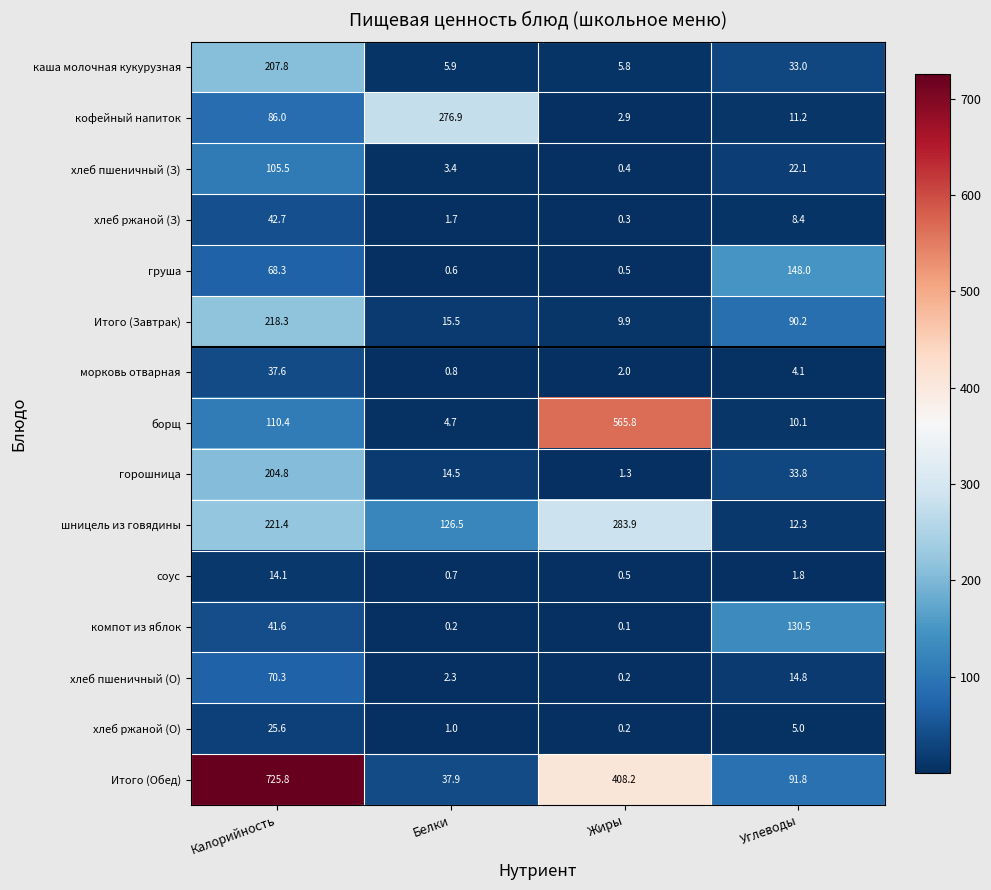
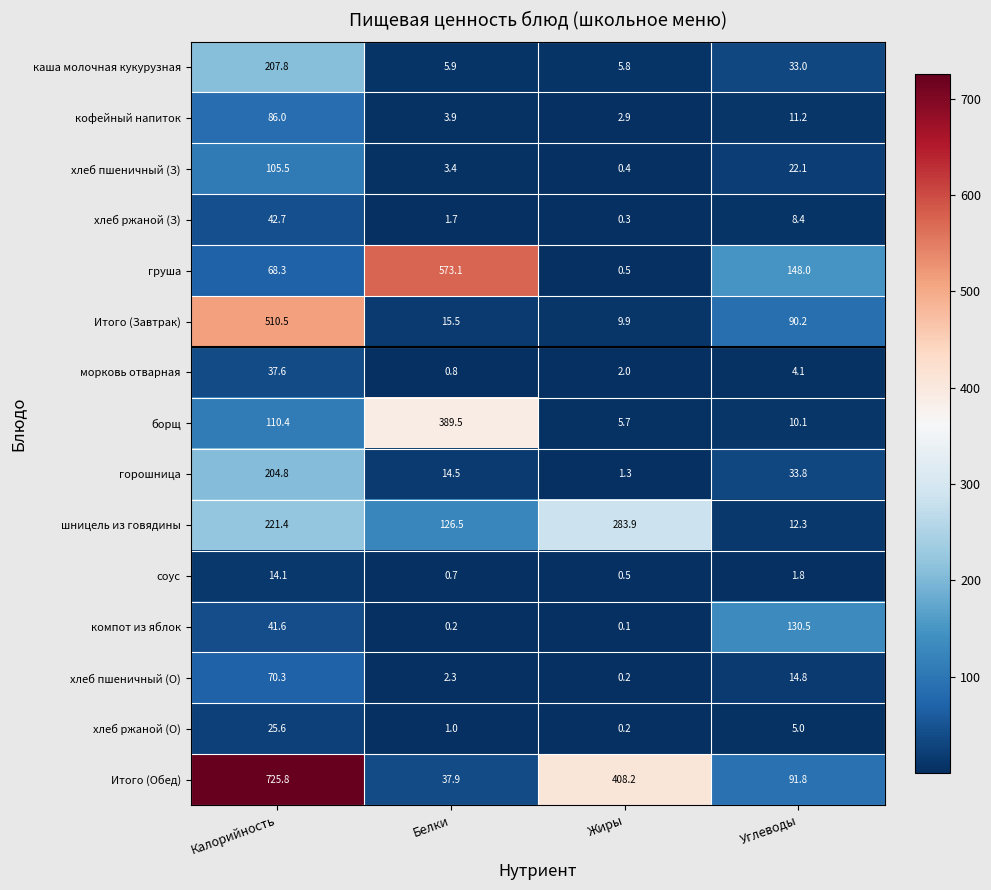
кофейный напиток, Белки: 276.9 -> 3.9
груша, Белки: 0.6 -> 573.1
Итого (Завтрак), Калорийность: 218.3 -> 510.5
борщ, Белки: 4.7 -> 389.5
борщ, Жиры: 565.8 -> 5.7
